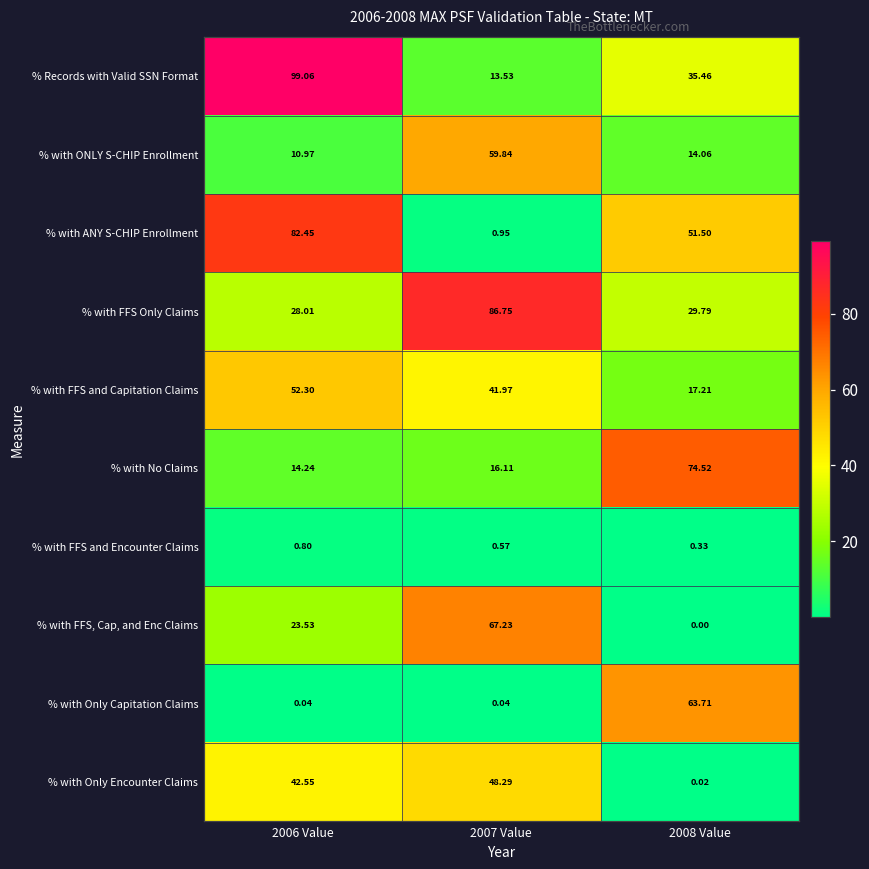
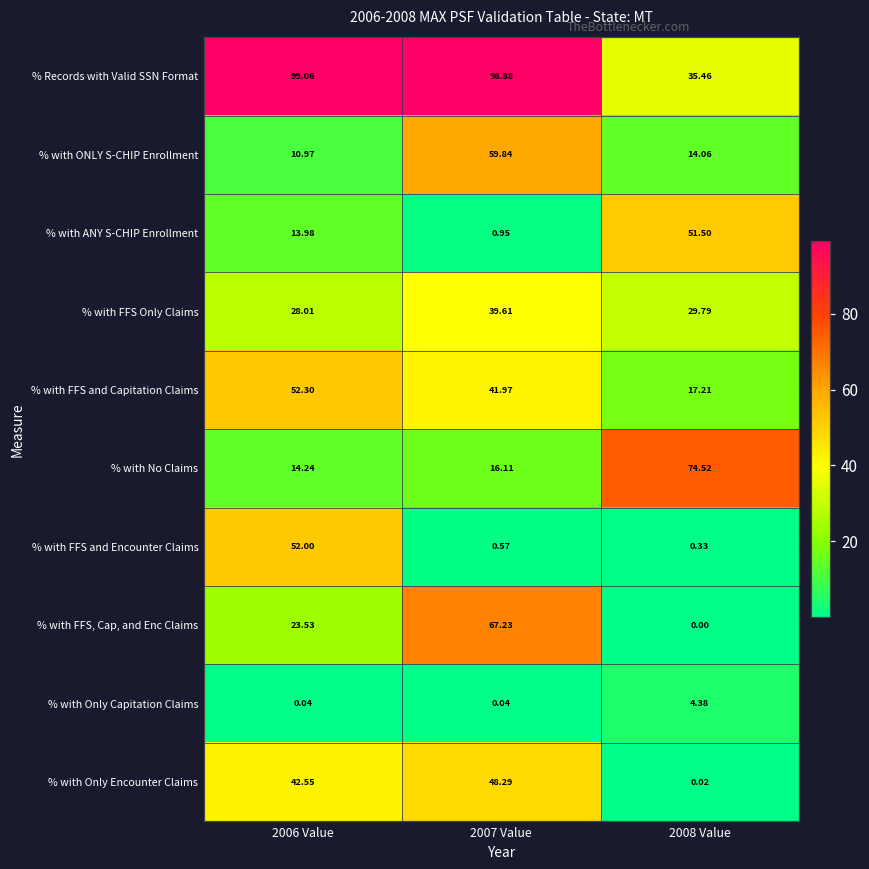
% Records with Valid SSN Format, 2007 Value: 13.53 -> 98.88
% with ANY S-CHIP Enrollment, 2006 Value: 82.45 -> 13.98
% with FFS Only Claims, 2007 Value: 86.75 -> 39.61
% with FFS and Encounter Claims, 2006 Value: 0.80 -> 52.00
% with Only Capitation Claims, 2008 Value: 63.71 -> 4.38
